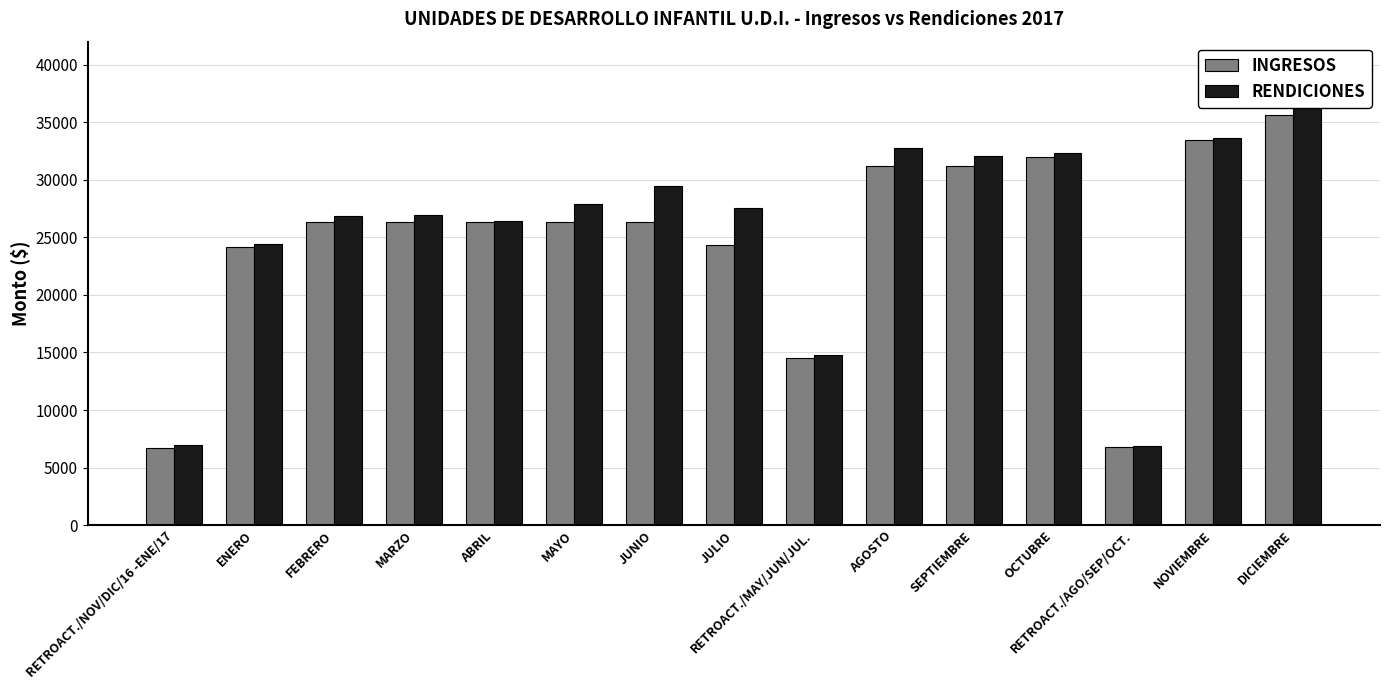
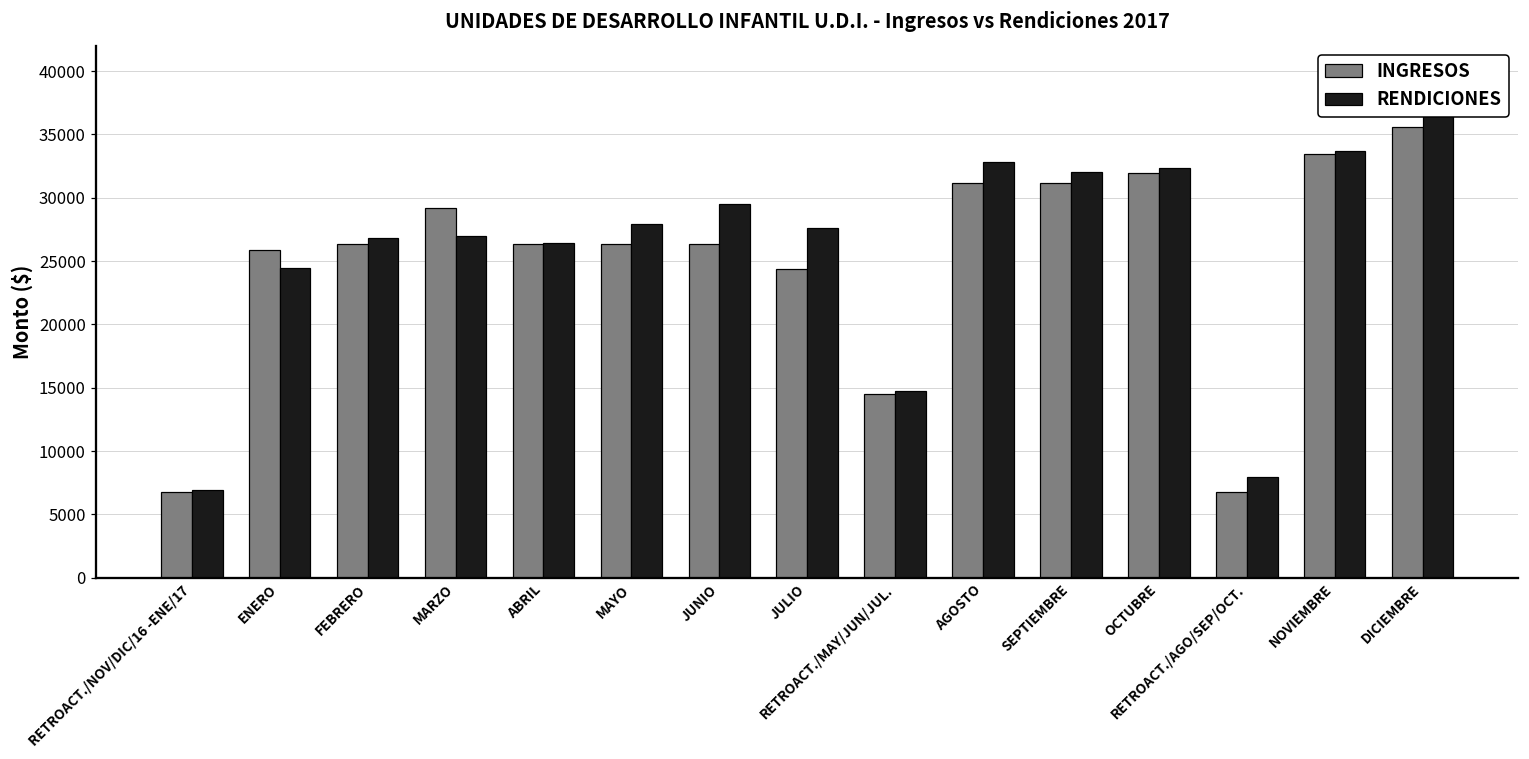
INGRESOS, ENERO: 24100 -> 25900
INGRESOS, MARZO: 26300 -> 29200
RENDICIONES, RETROACT./AGO/SEP/OCT.: 6900 -> 8000
